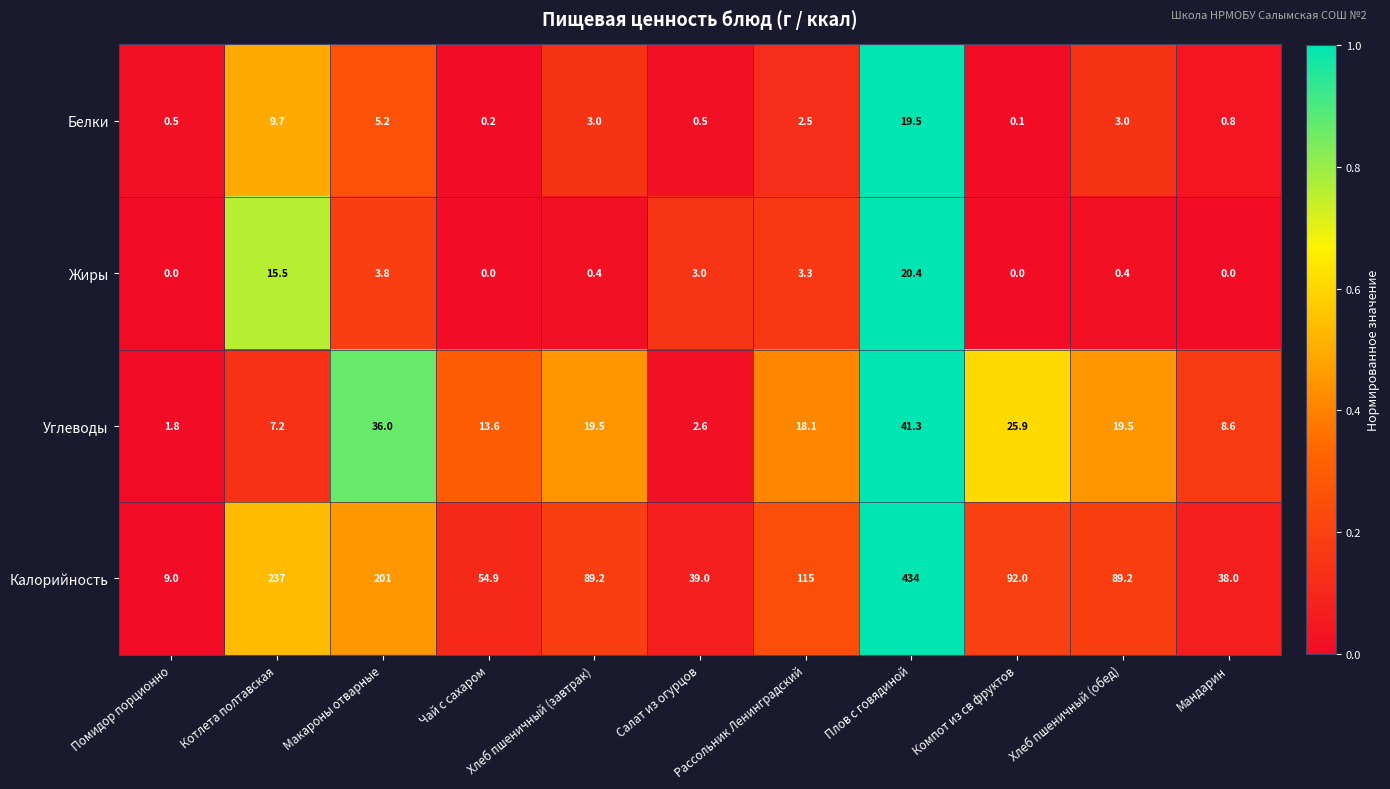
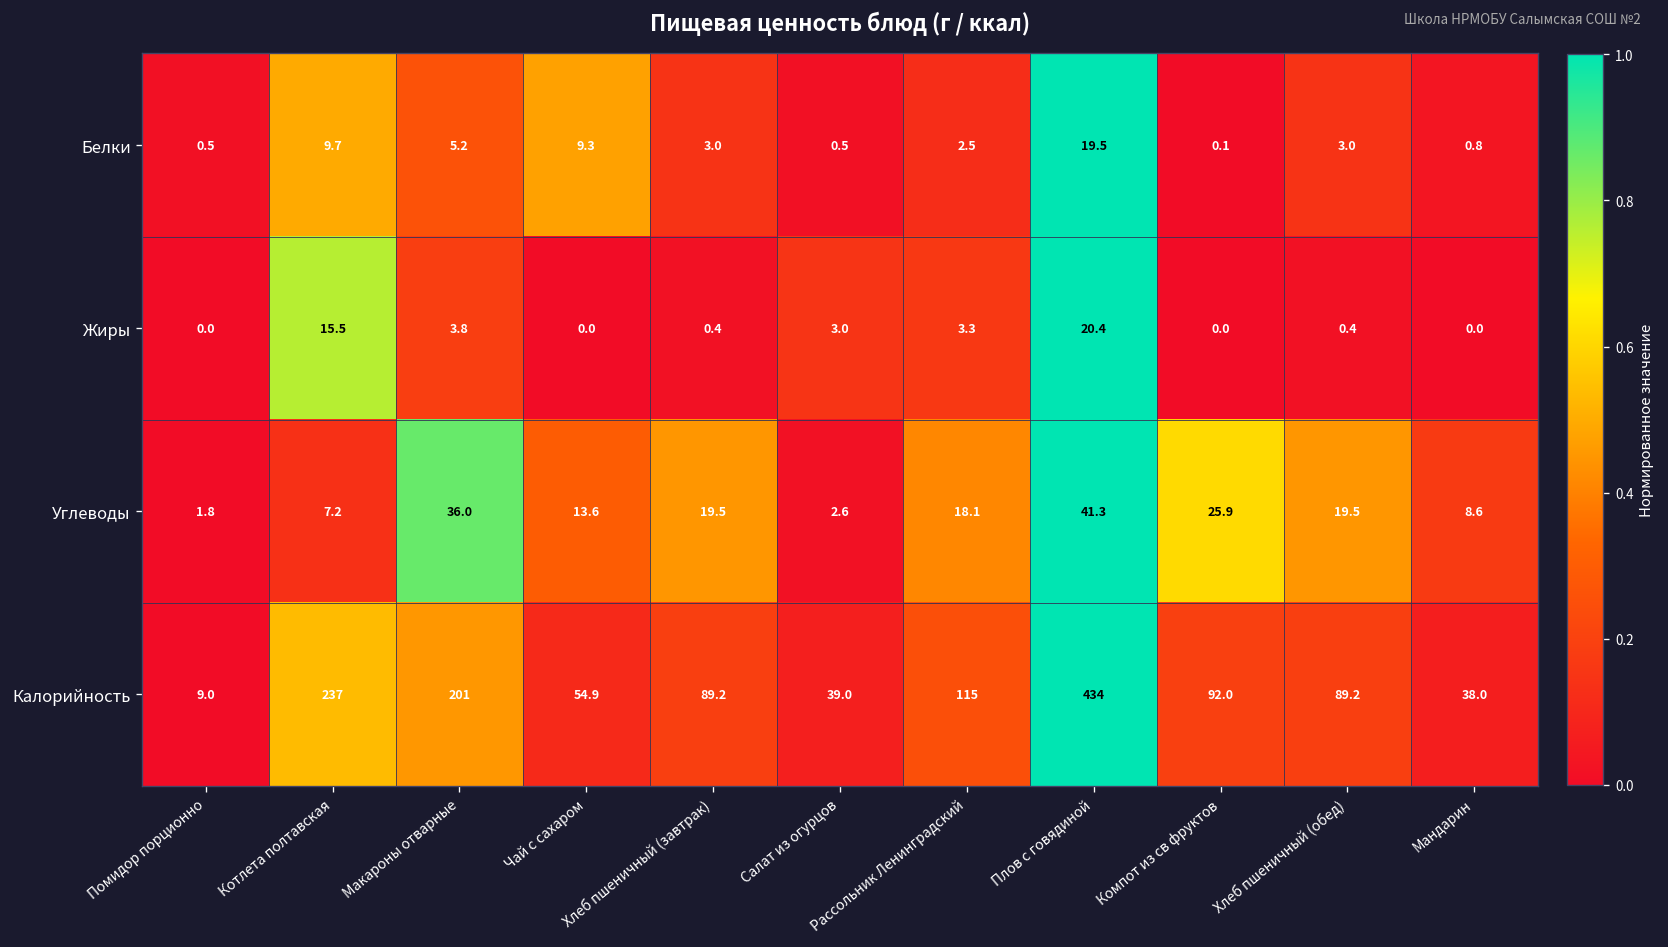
Белки, Чай с сахаром: 0.2 -> 9.3
